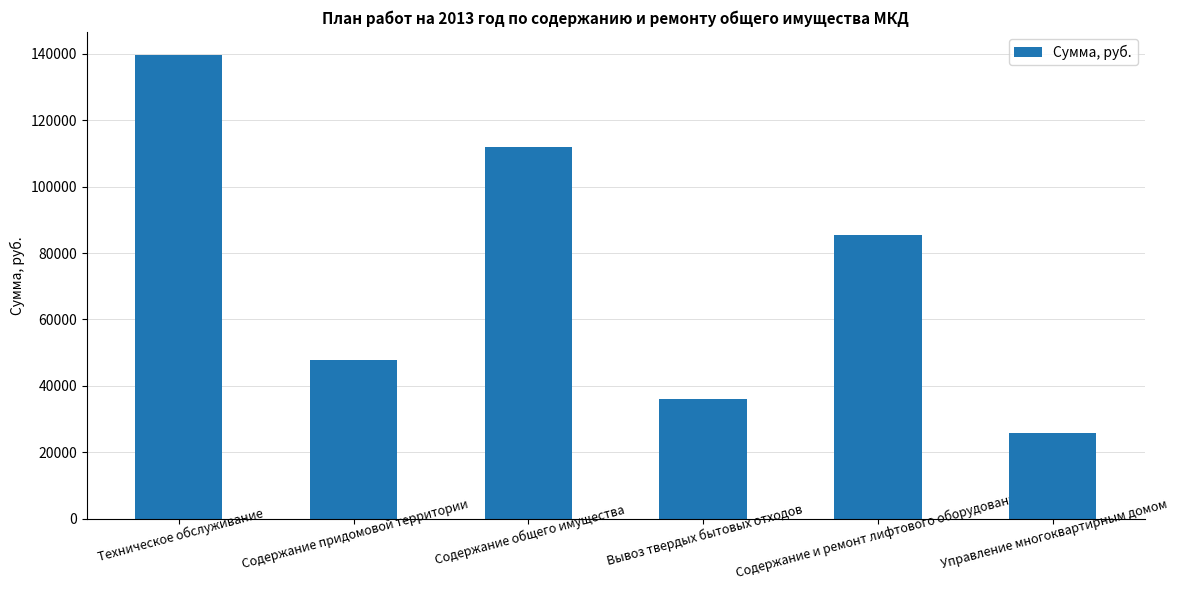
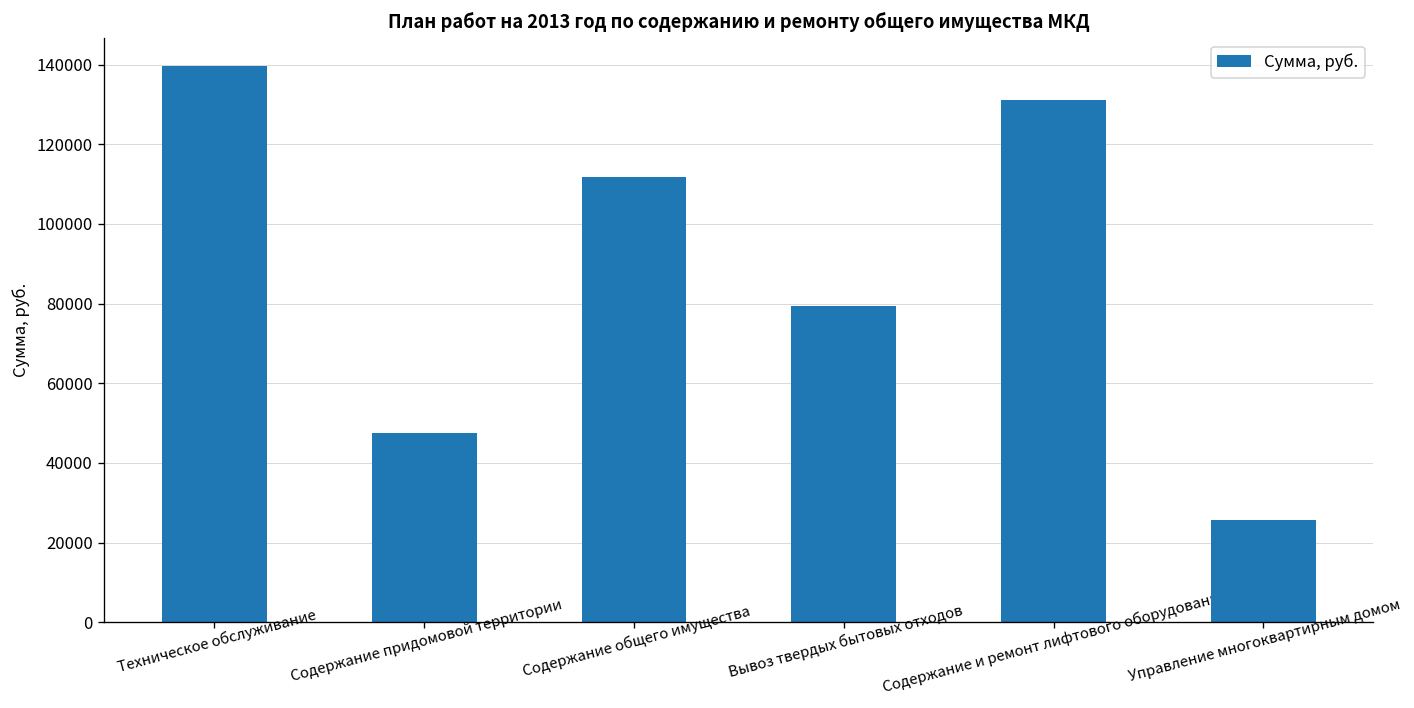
Вывоз твердых бытовых отходов: 36000 -> 79000
Содержание и ремонт лифтового оборудования: 85000 -> 131000
